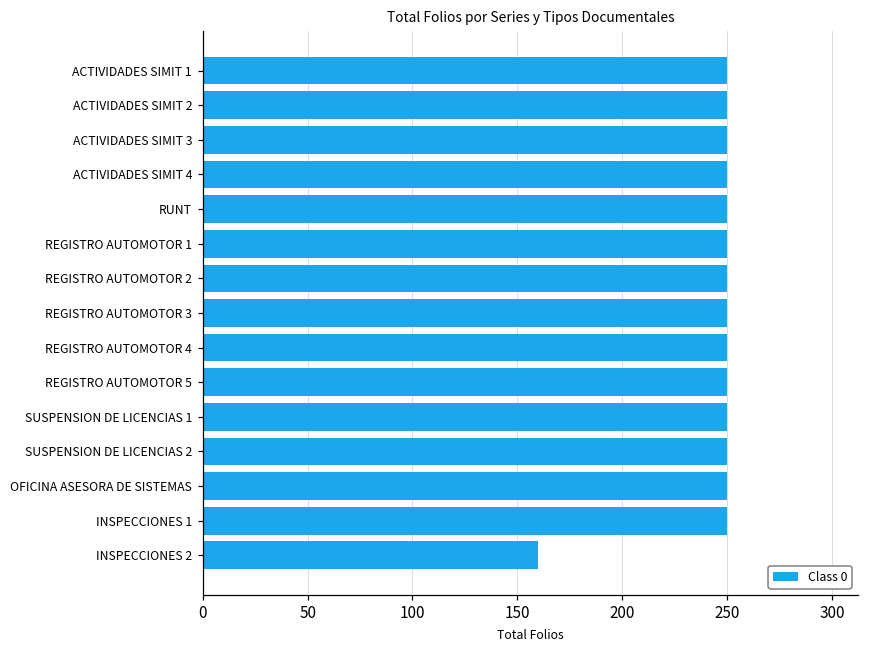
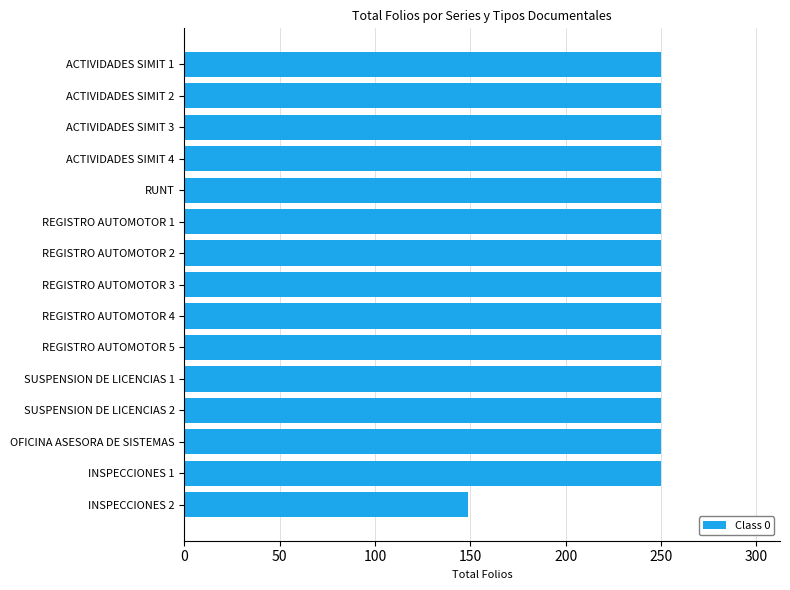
INSPECCIONES 2: 160 -> 149
